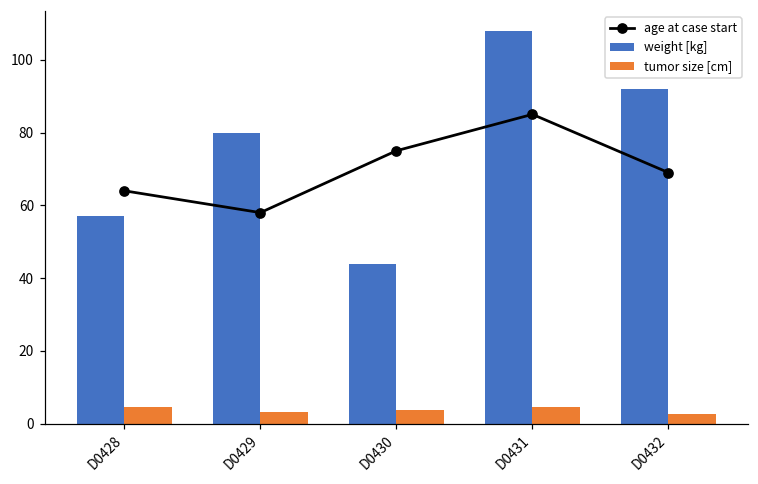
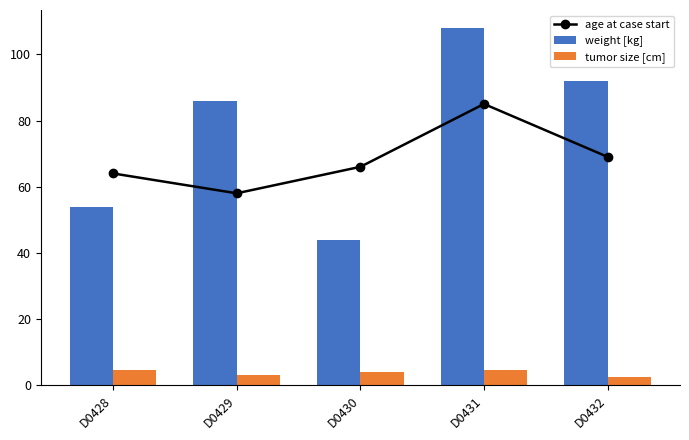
weight [kg], D0428: 57 -> 54
weight [kg], D0429: 80 -> 86
age at case start, D0430: 75 -> 66
